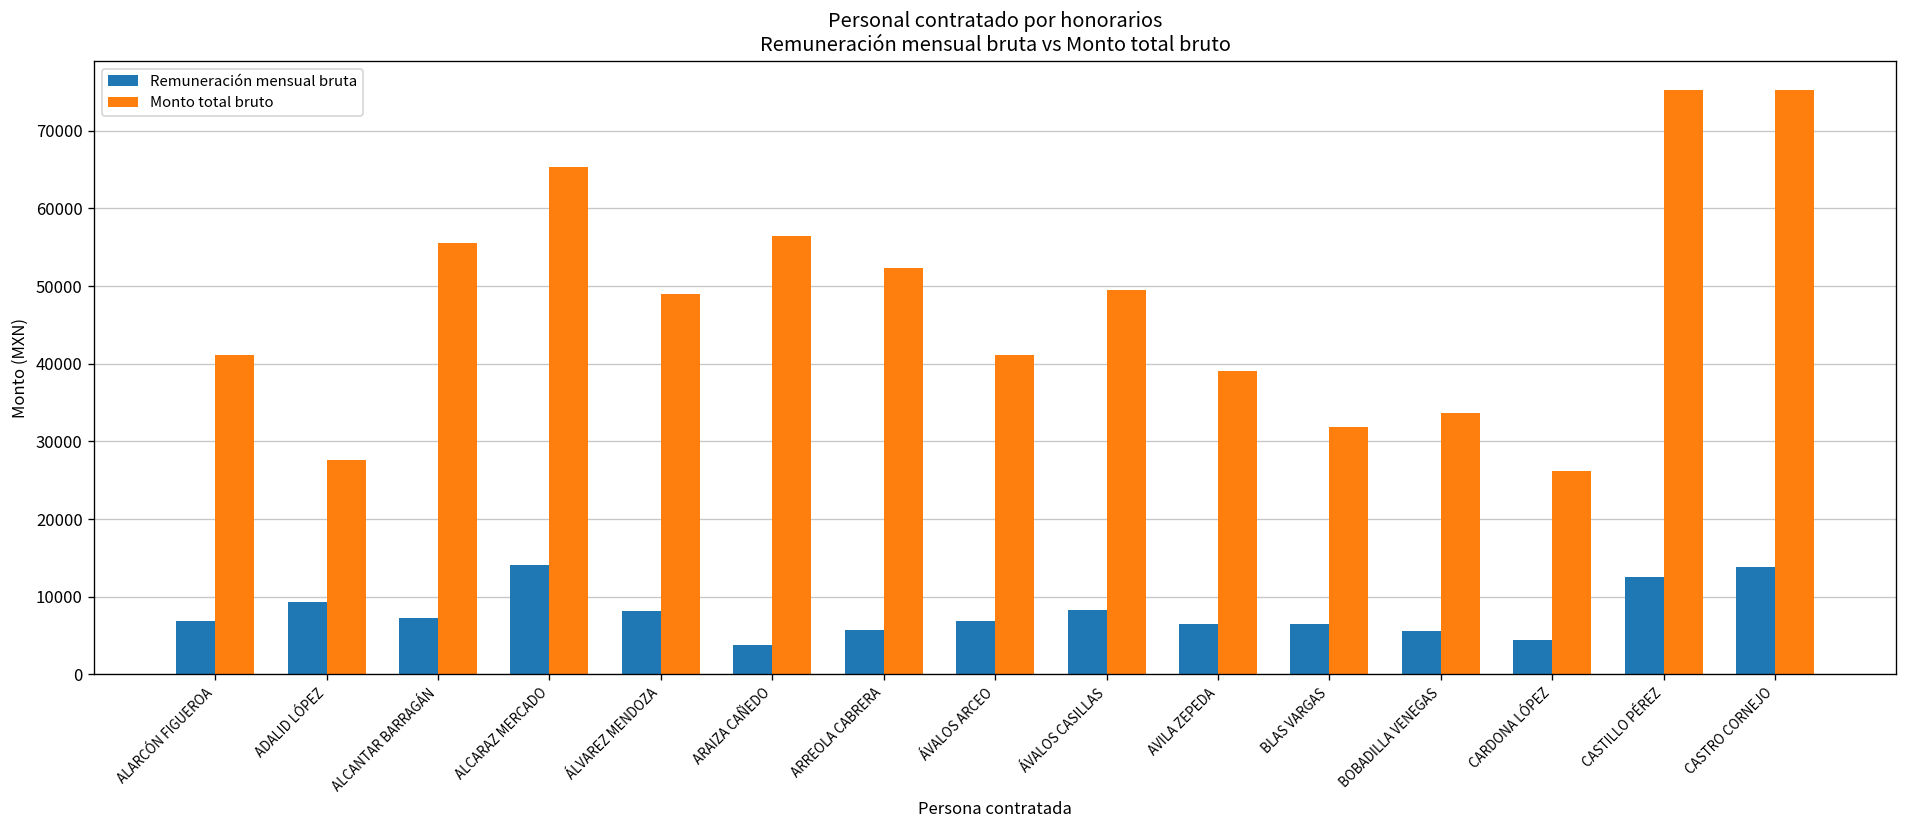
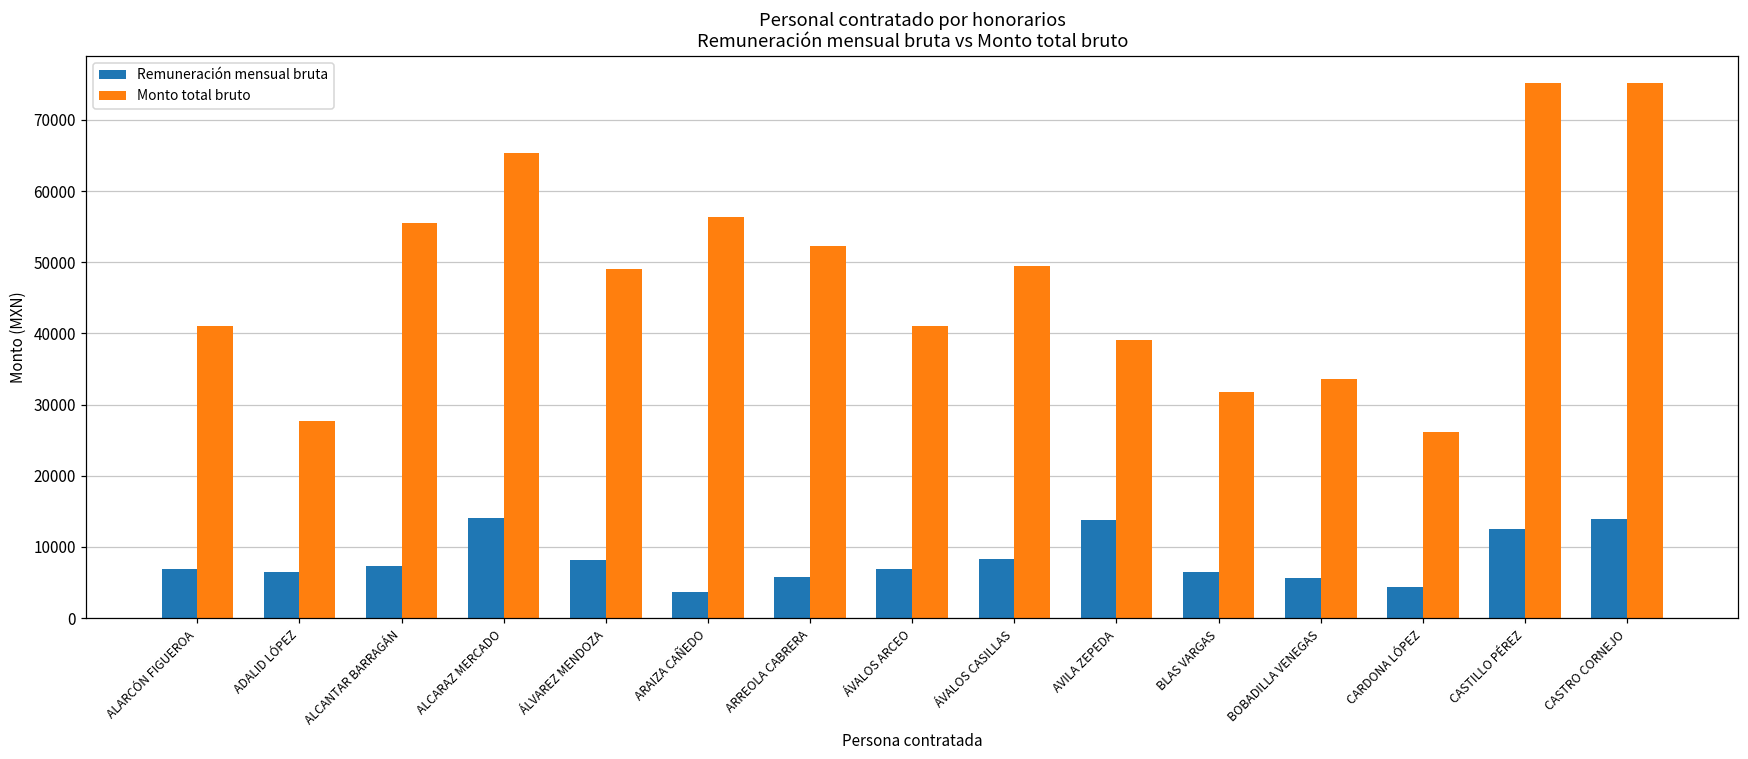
Remuneración mensual bruta, ADALID LÓPEZ: 9000 -> 7000
Remuneración mensual bruta, AVILA ZEPEDA: 7000 -> 14000
